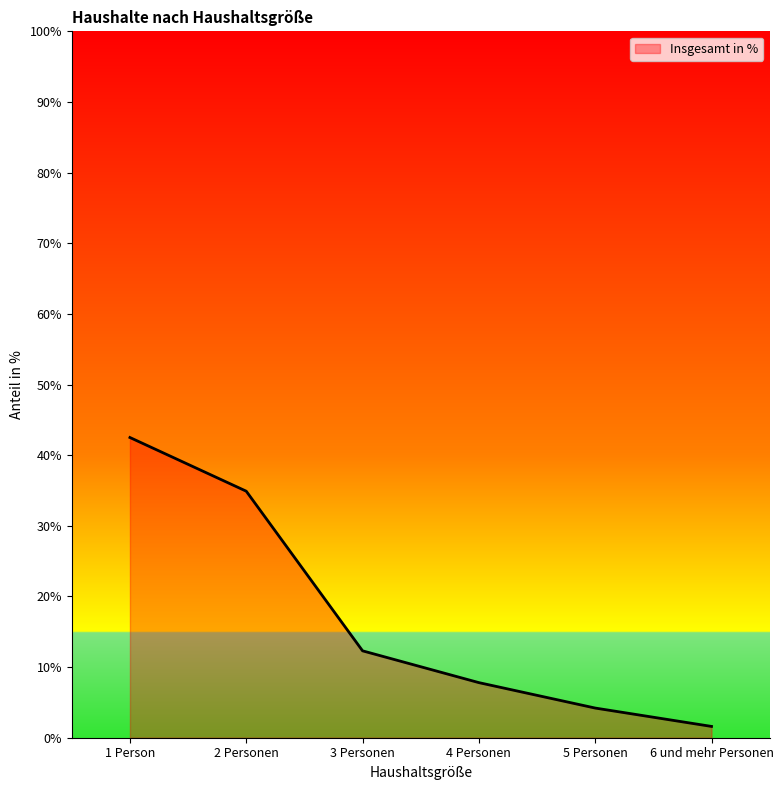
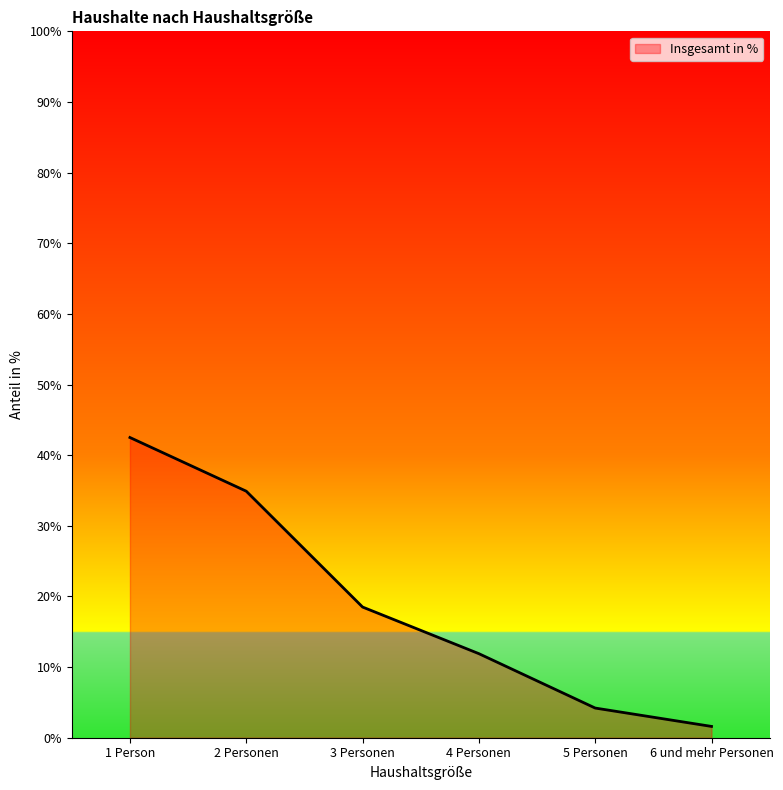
3 Personen: 12% -> 19%
4 Personen: 8% -> 12%
